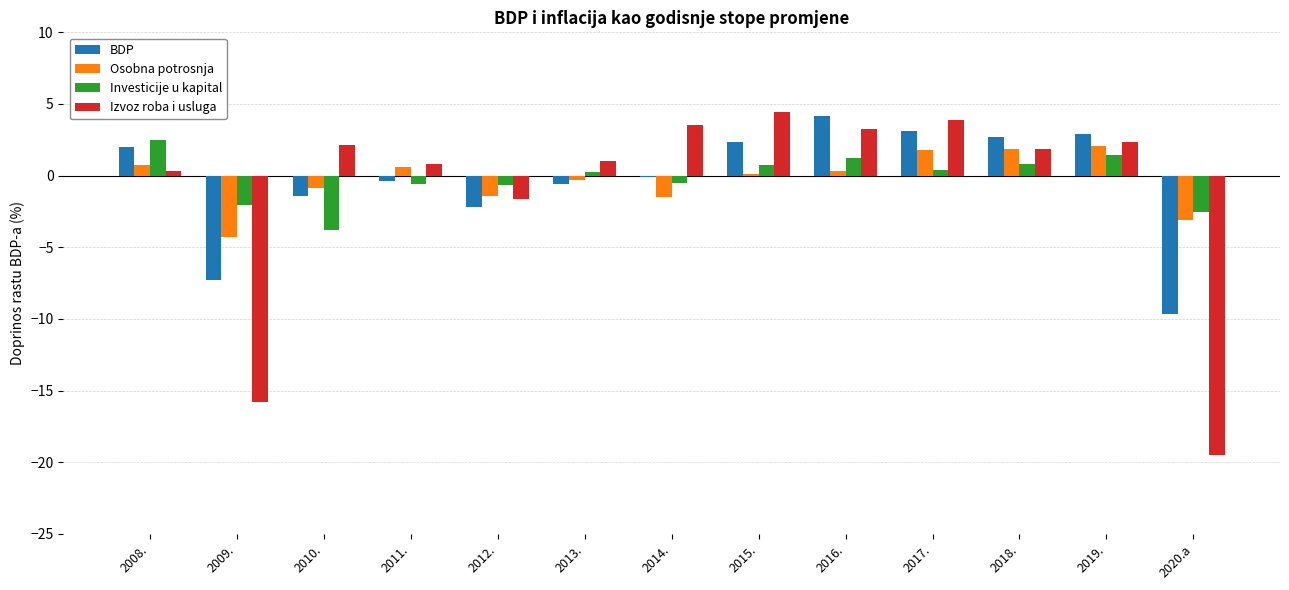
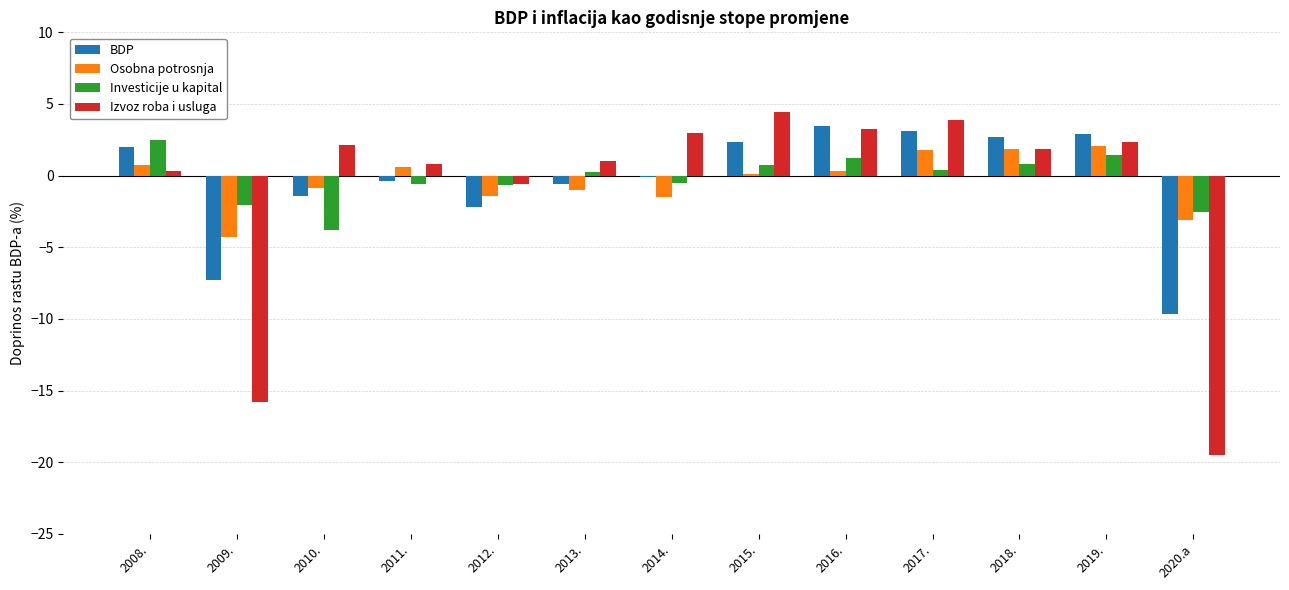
Izvoz roba i usluga, 2012.: -1.6 -> -0.6
Osobna potrosnja, 2013.: -0.3 -> -1.0
Izvoz roba i usluga, 2014.: 3.6 -> 3.0
BDP, 2016.: 4.1 -> 3.5
